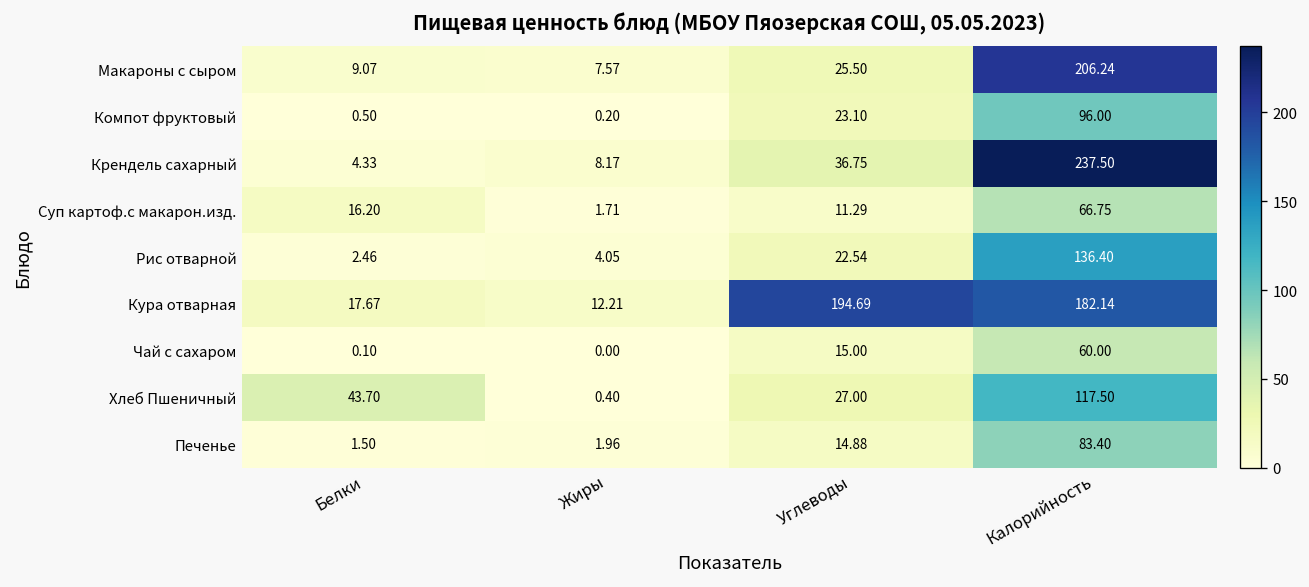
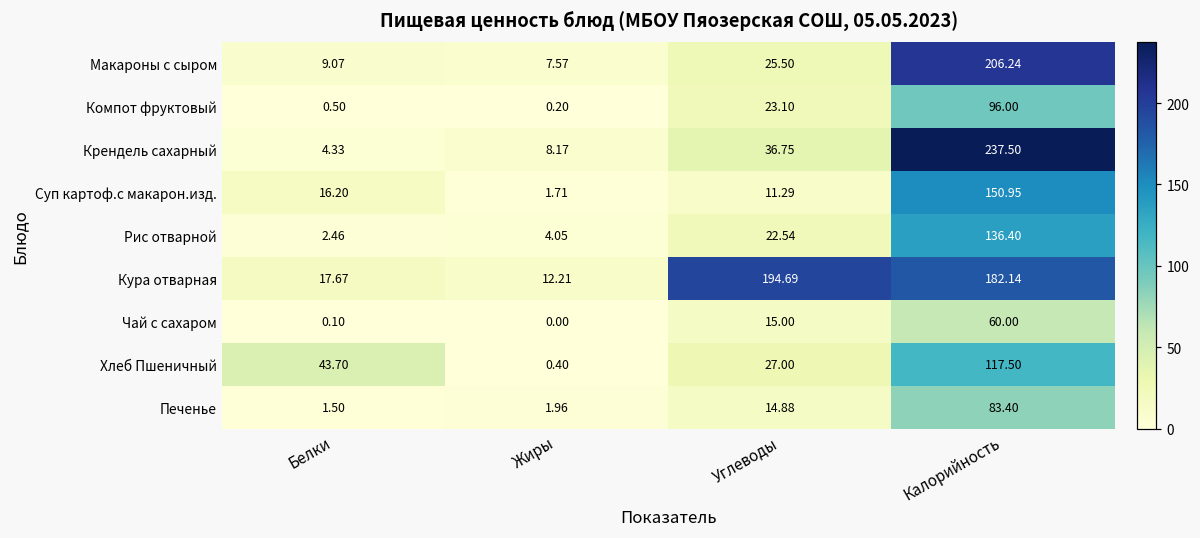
Суп картоф.с макарон.изд., Калорийность: 66.75 -> 150.95
